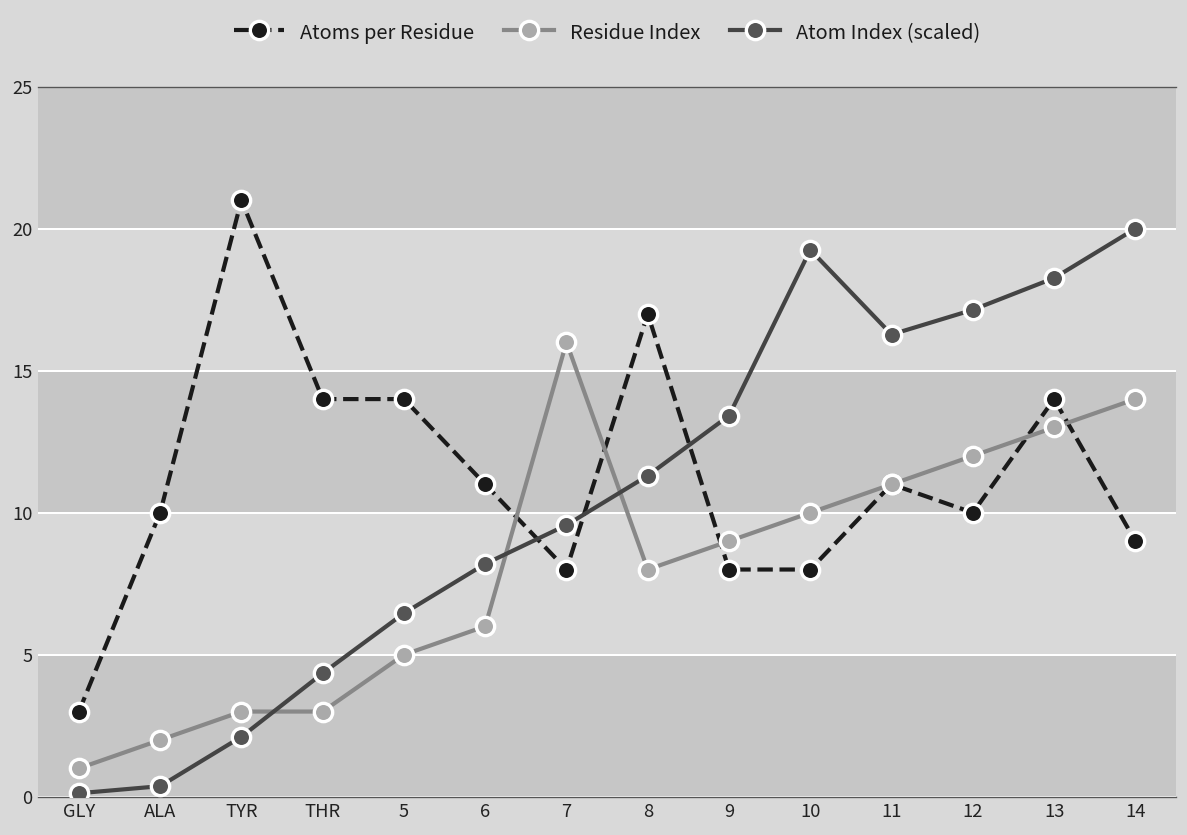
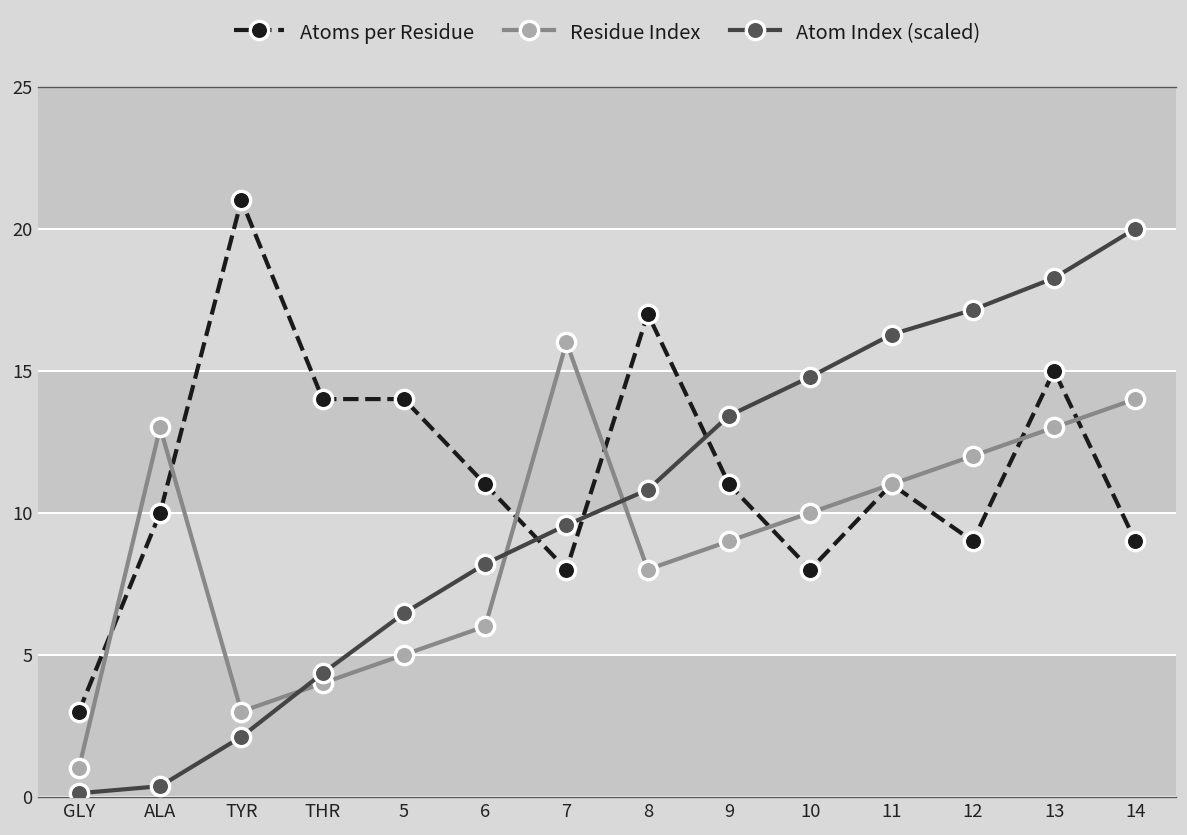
Residue Index, ALA: 2 -> 13
Residue Index, THR: 3 -> 4
Atom Index (scaled), 8: 11.3 -> 10.8
Atoms per Residue, 9: 8 -> 11
Atom Index (scaled), 10: 19.3 -> 14.8
Atoms per Residue, 12: 10 -> 9
Atoms per Residue, 13: 14 -> 15
